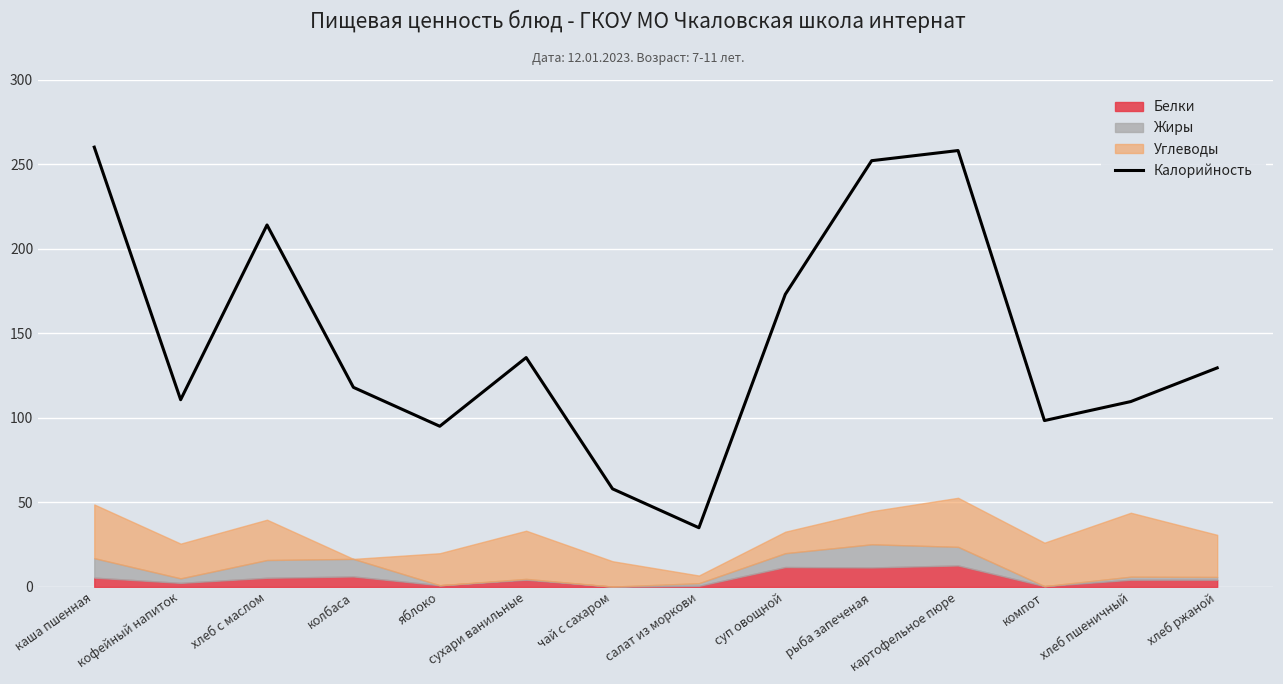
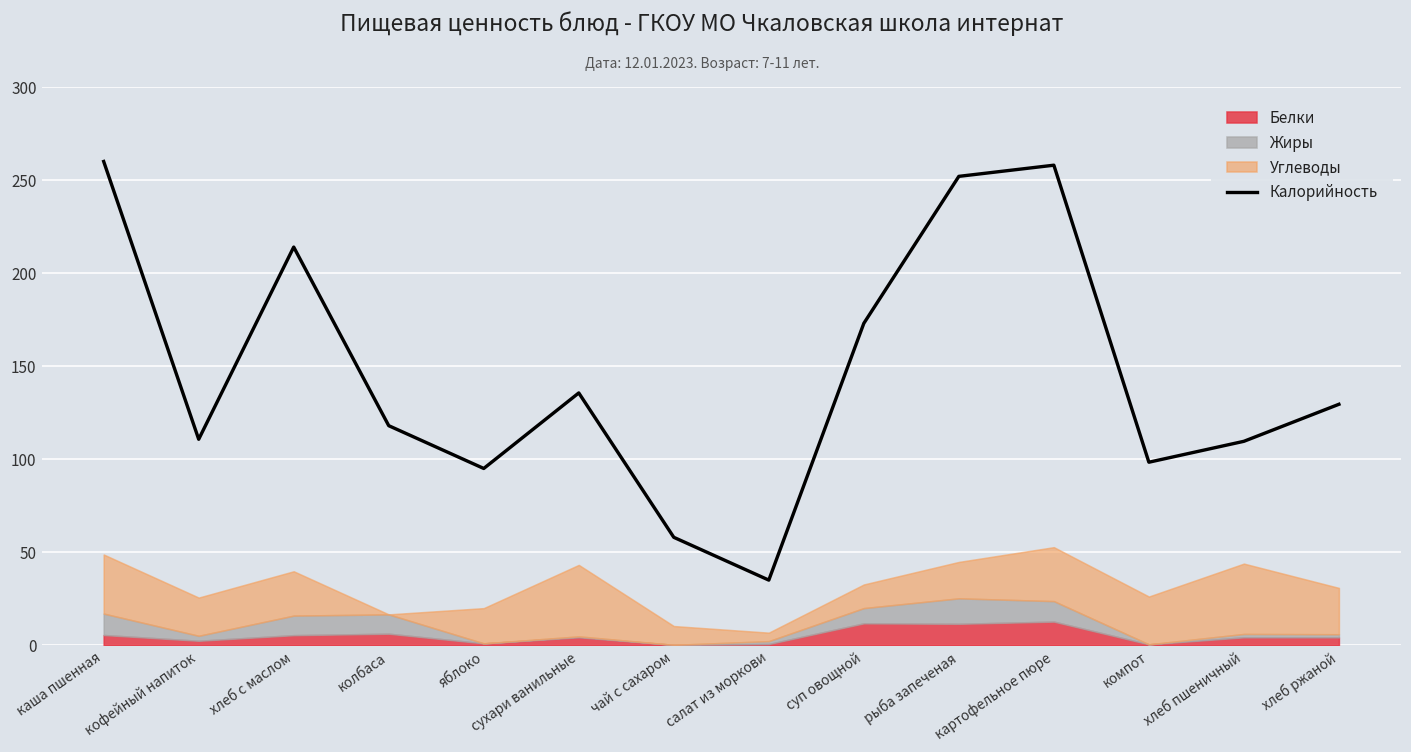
Углеводы, сухари ванильные: 28 -> 38
Углеводы, чай с сахаром: 15 -> 10
